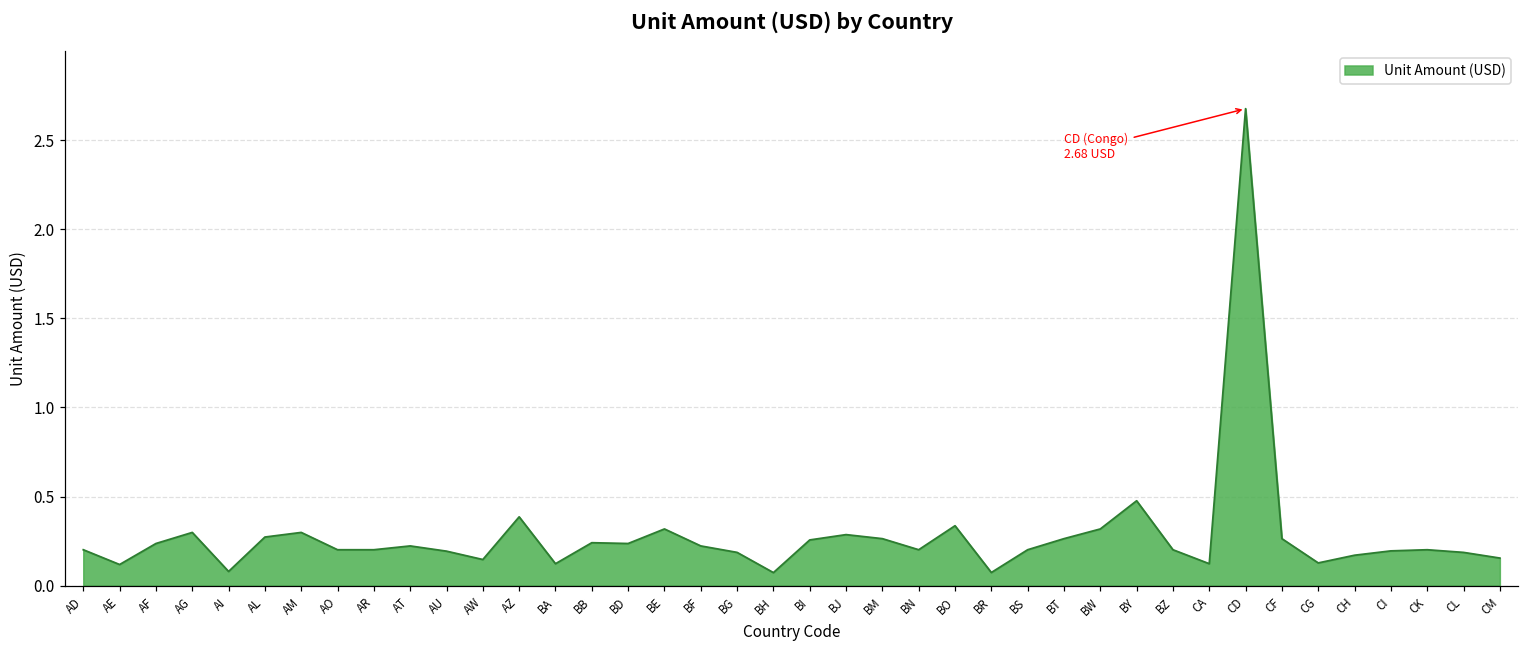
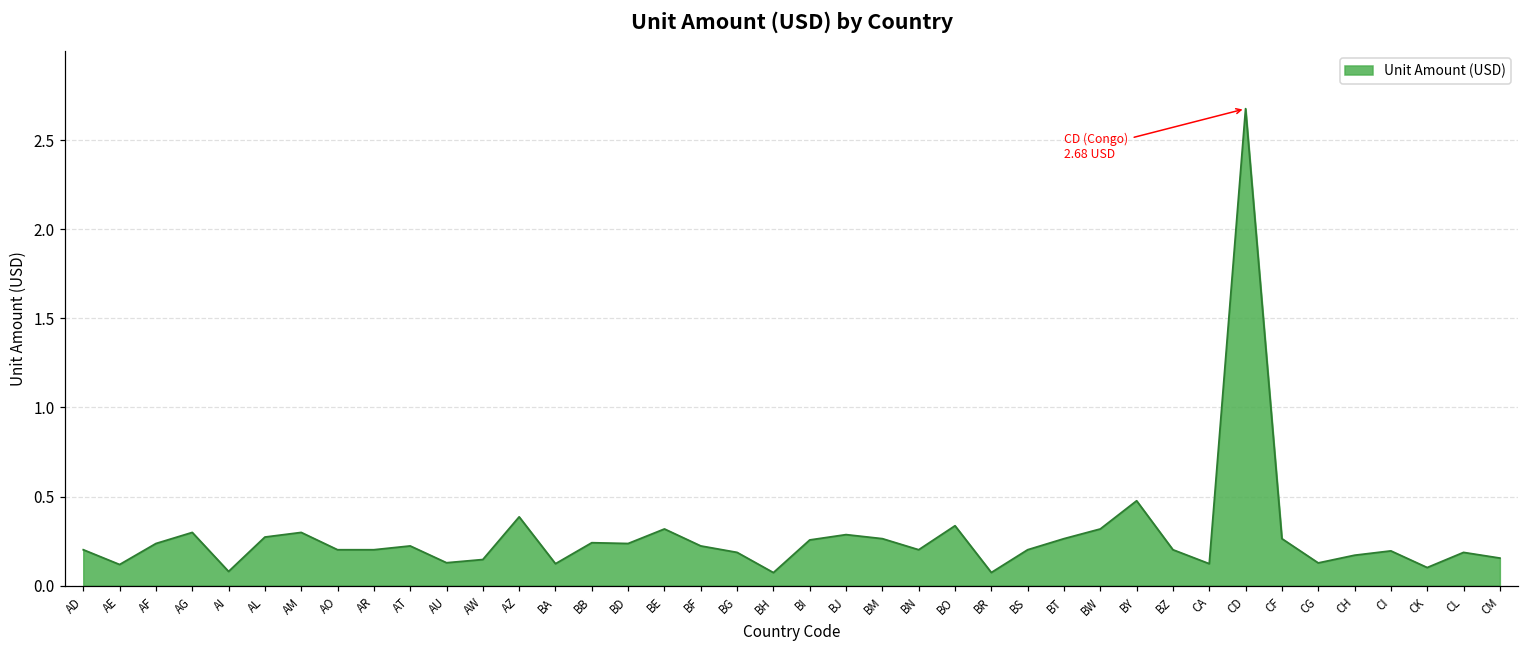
AU: 0.19 -> 0.13
CK: 0.20 -> 0.10
